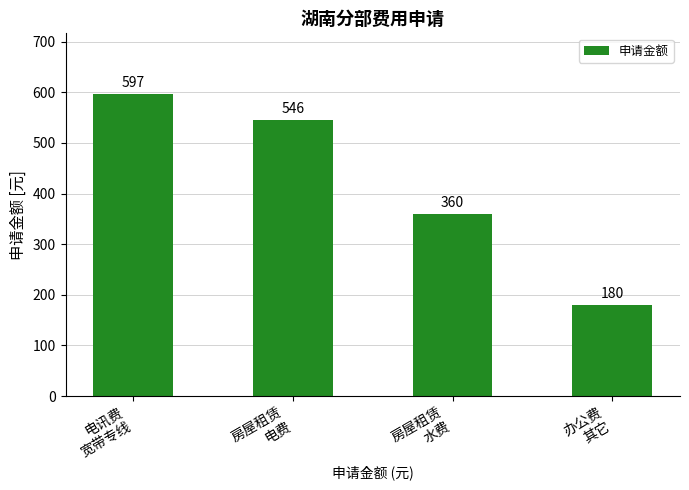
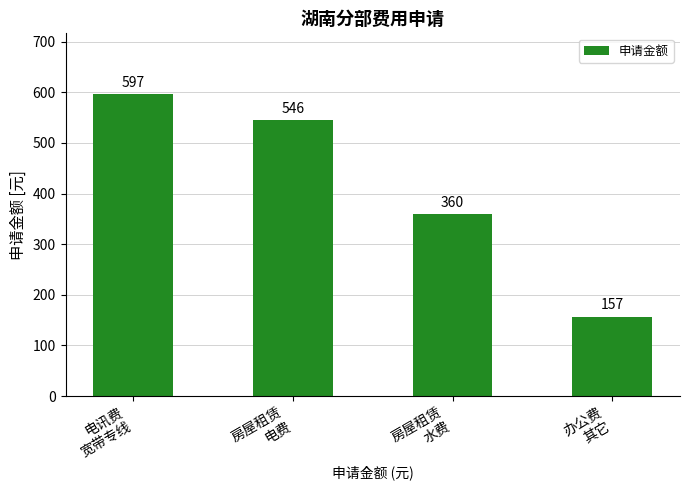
办公费 其它: 180 -> 157
